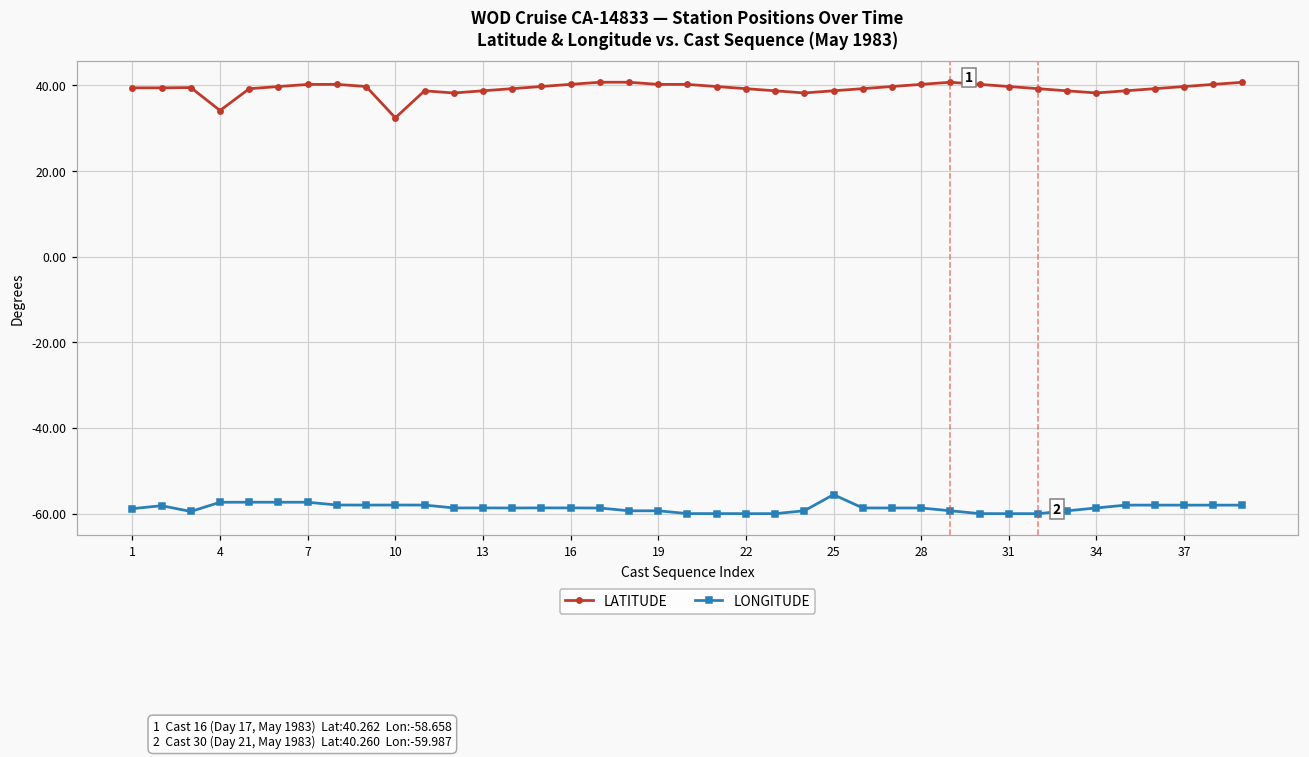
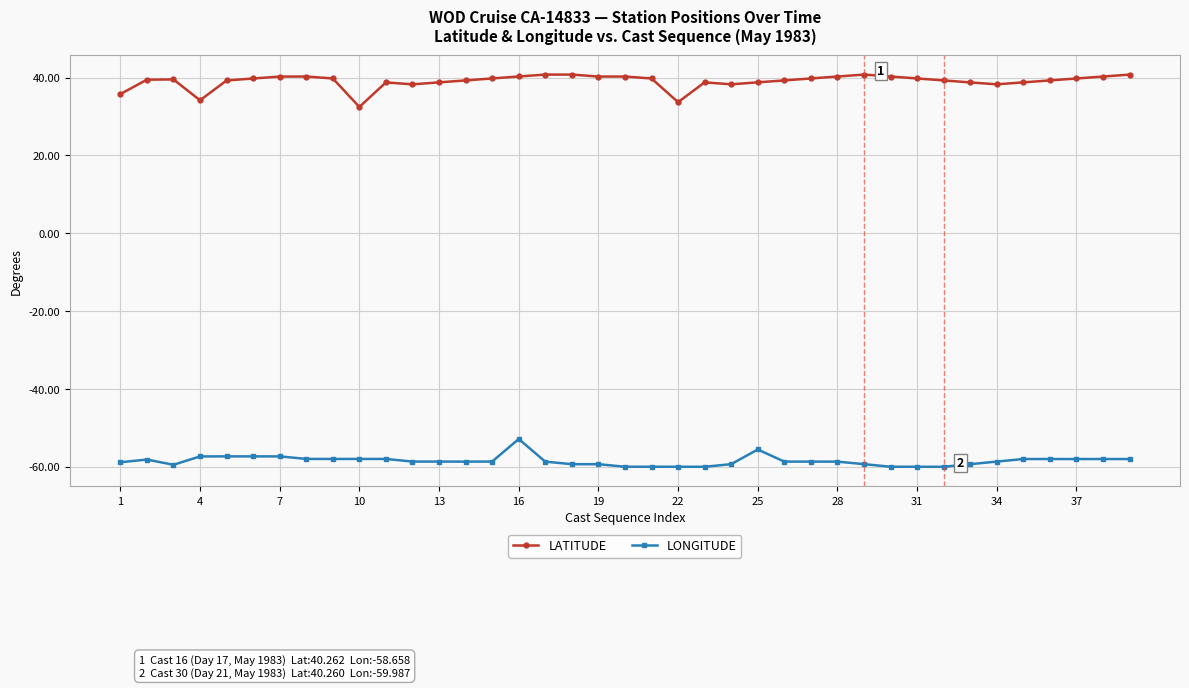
LATITUDE, 1: 39 -> 36
LONGITUDE, 16: -59 -> -53
LATITUDE, 22: 39 -> 34
